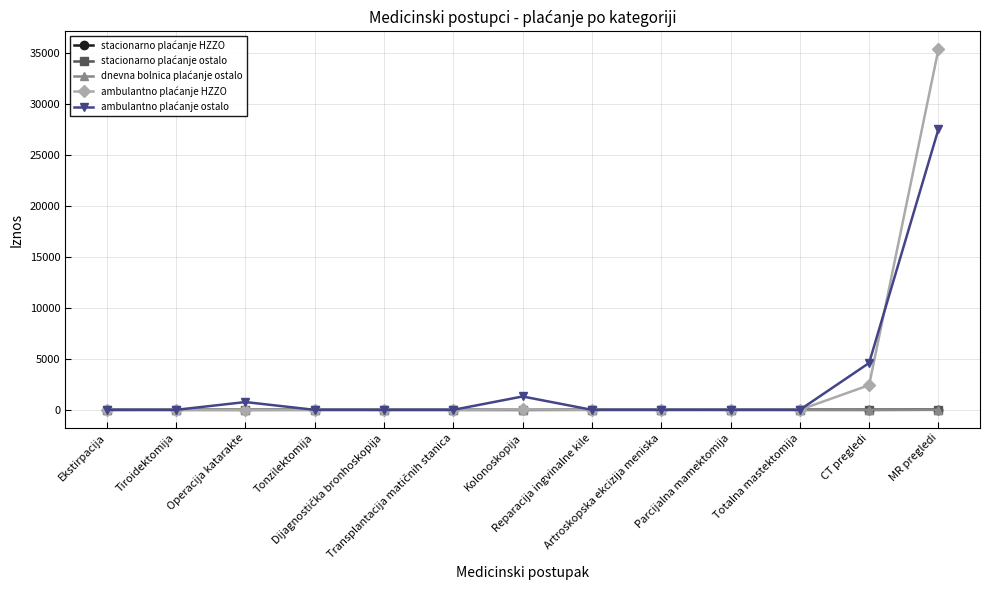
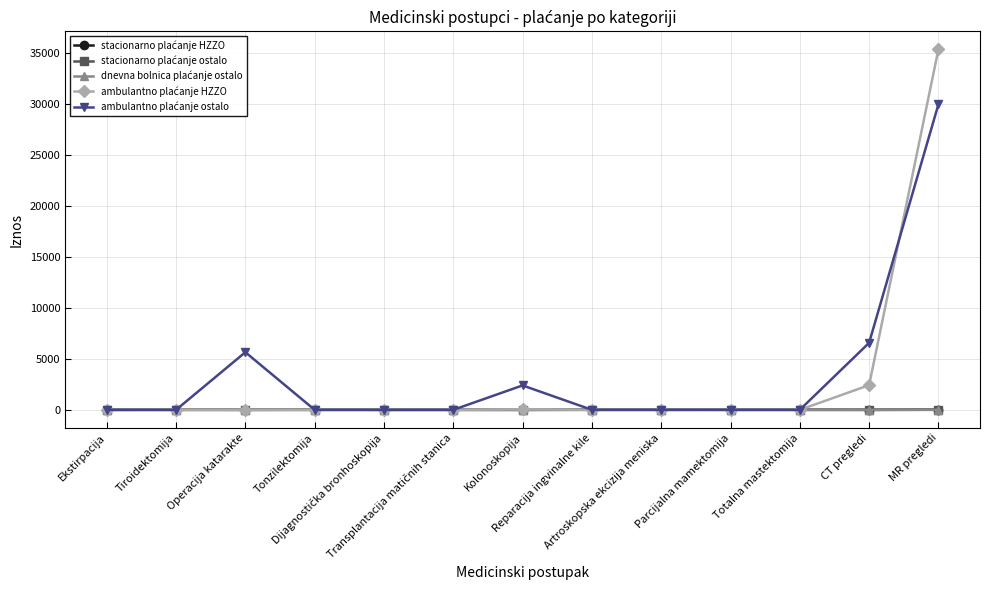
ambulantno plaćanje ostalo, Operacija katarakte: 800 -> 5600
ambulantno plaćanje ostalo, Kolonoskopija: 1300 -> 2400
ambulantno plaćanje ostalo, CT pregledi: 4600 -> 6600
ambulantno plaćanje ostalo, MR pregledi: 27500 -> 30000
